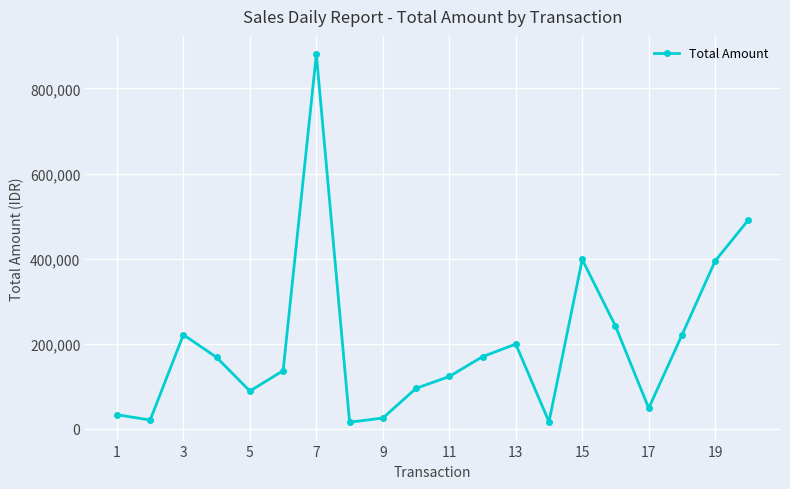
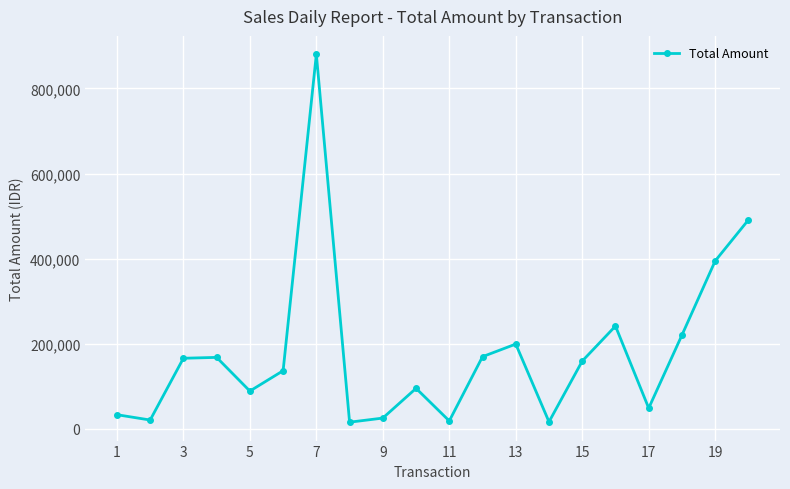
3: 220,000 -> 170,000
11: 120,000 -> 20,000
15: 400,000 -> 160,000
